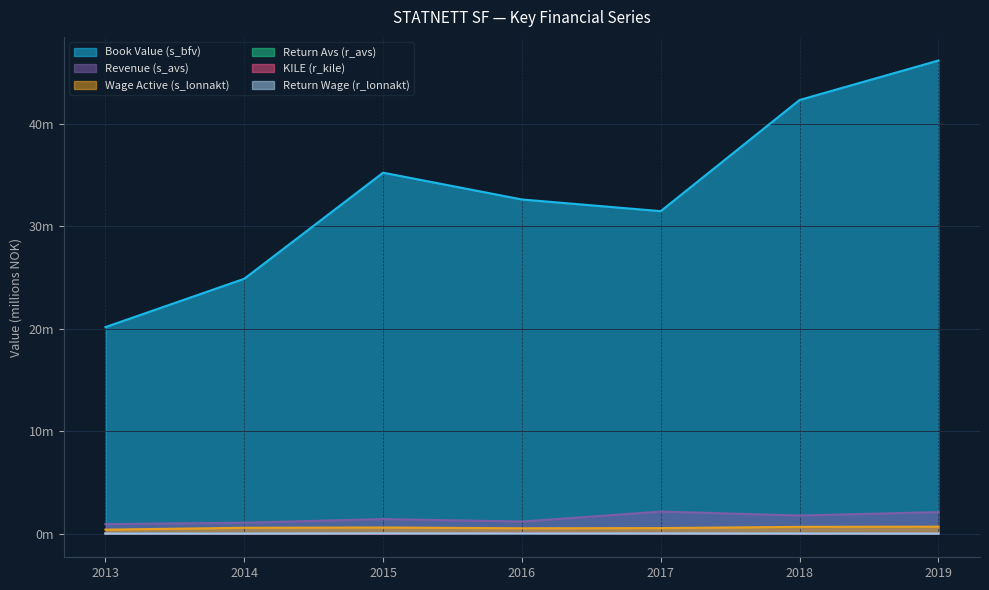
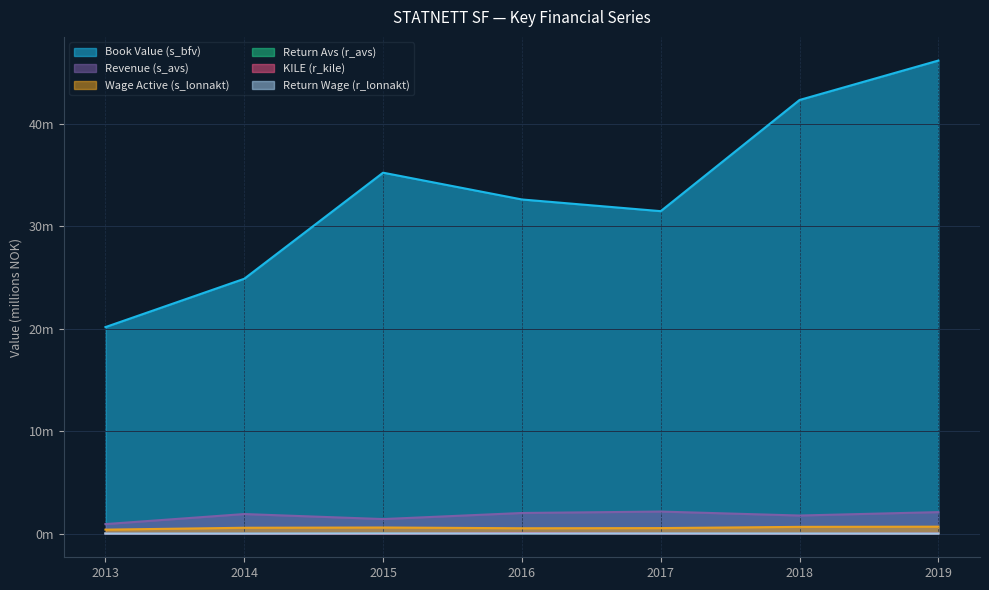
Revenue (s_avs), 2014: 1.1m -> 1.9m
Revenue (s_avs), 2016: 1.2m -> 2.0m
